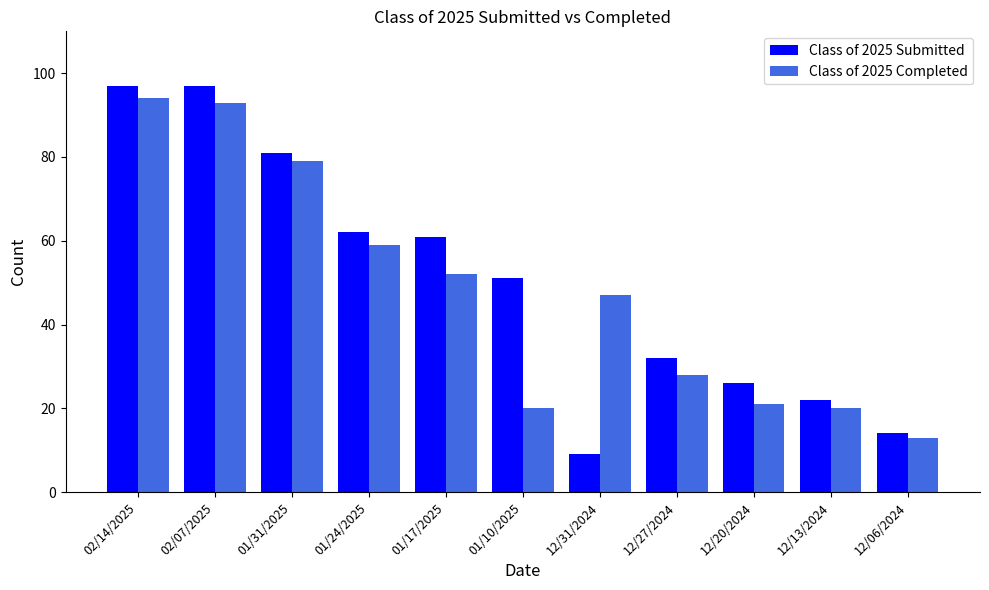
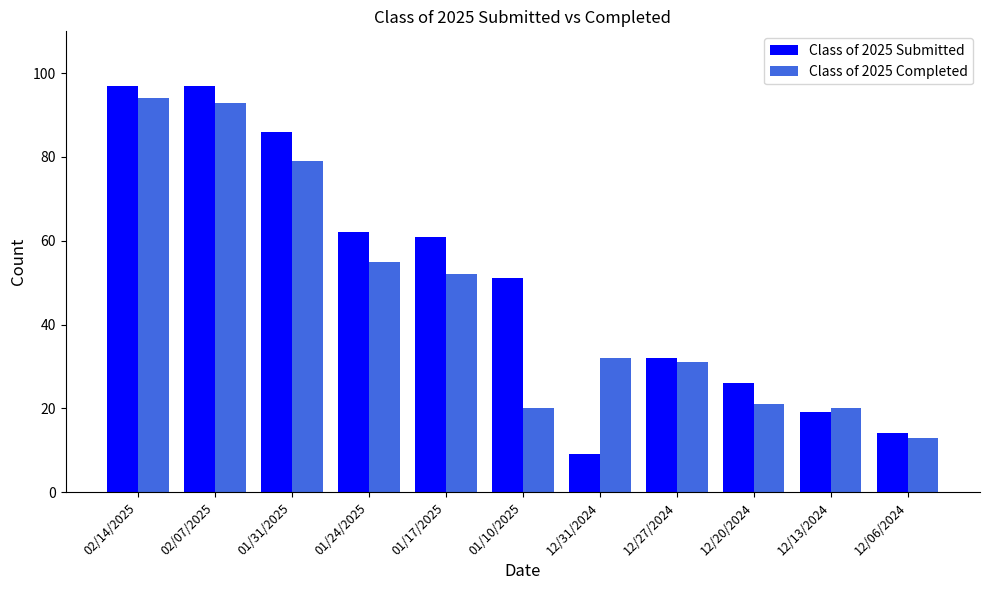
Class of 2025 Submitted, 01/31/2025: 81 -> 86
Class of 2025 Completed, 01/24/2025: 59 -> 55
Class of 2025 Completed, 12/31/2024: 47 -> 32
Class of 2025 Completed, 12/27/2024: 28 -> 31
Class of 2025 Submitted, 12/13/2024: 22 -> 19
